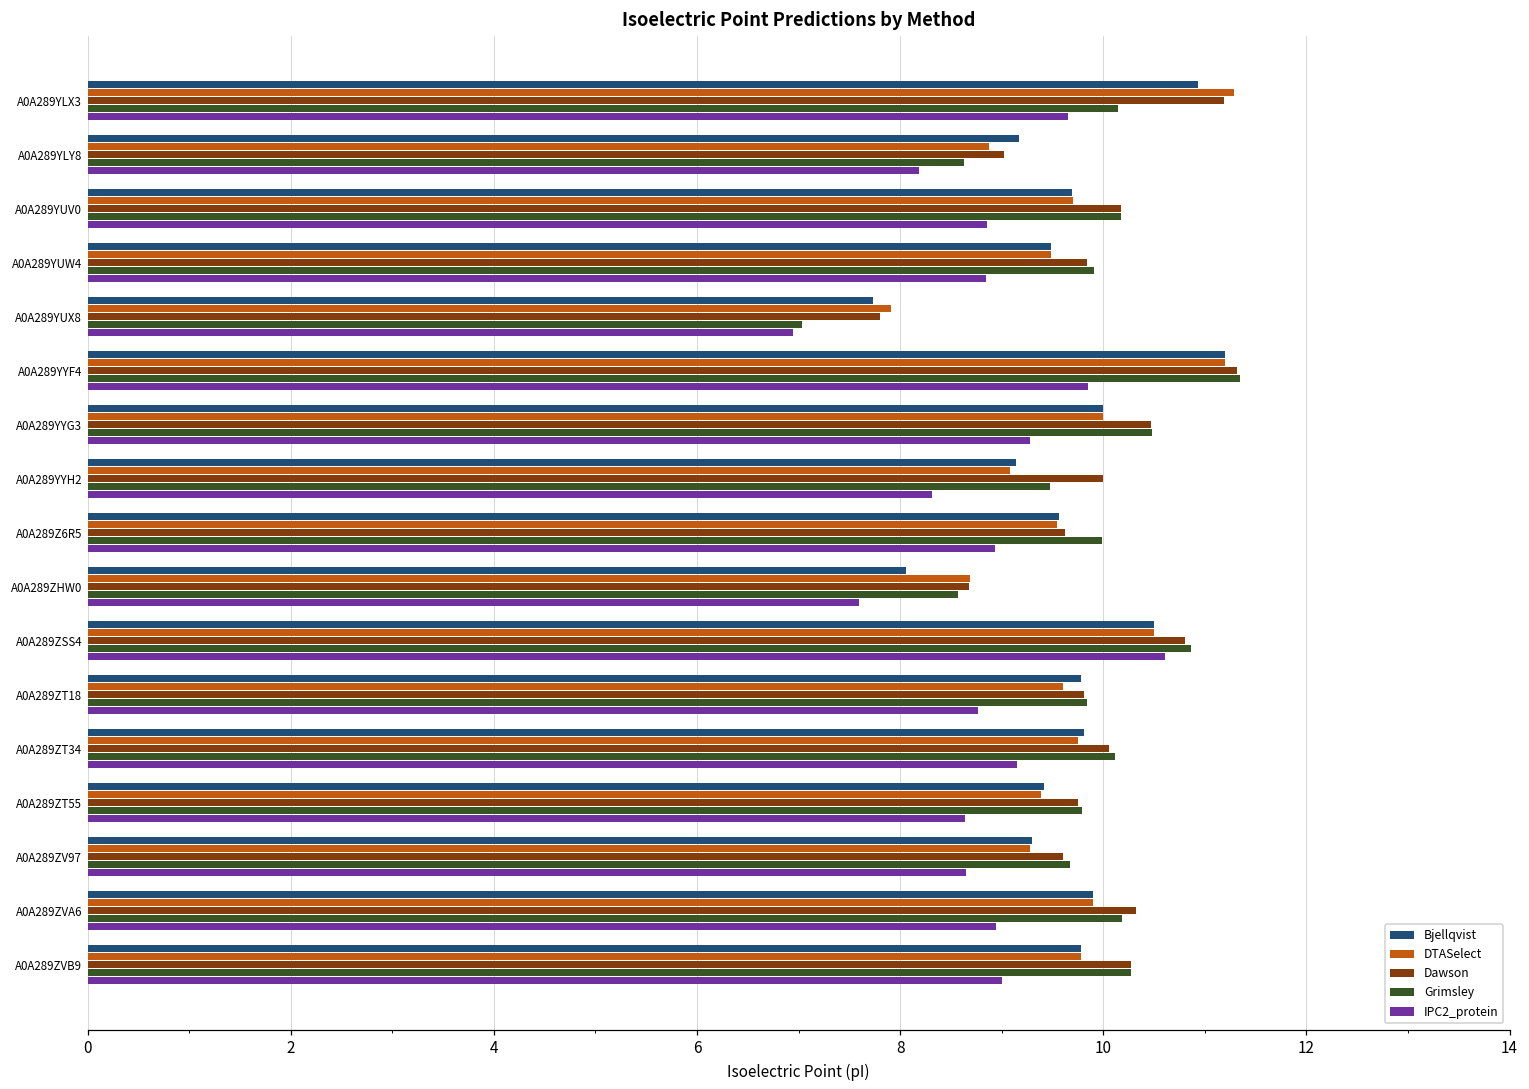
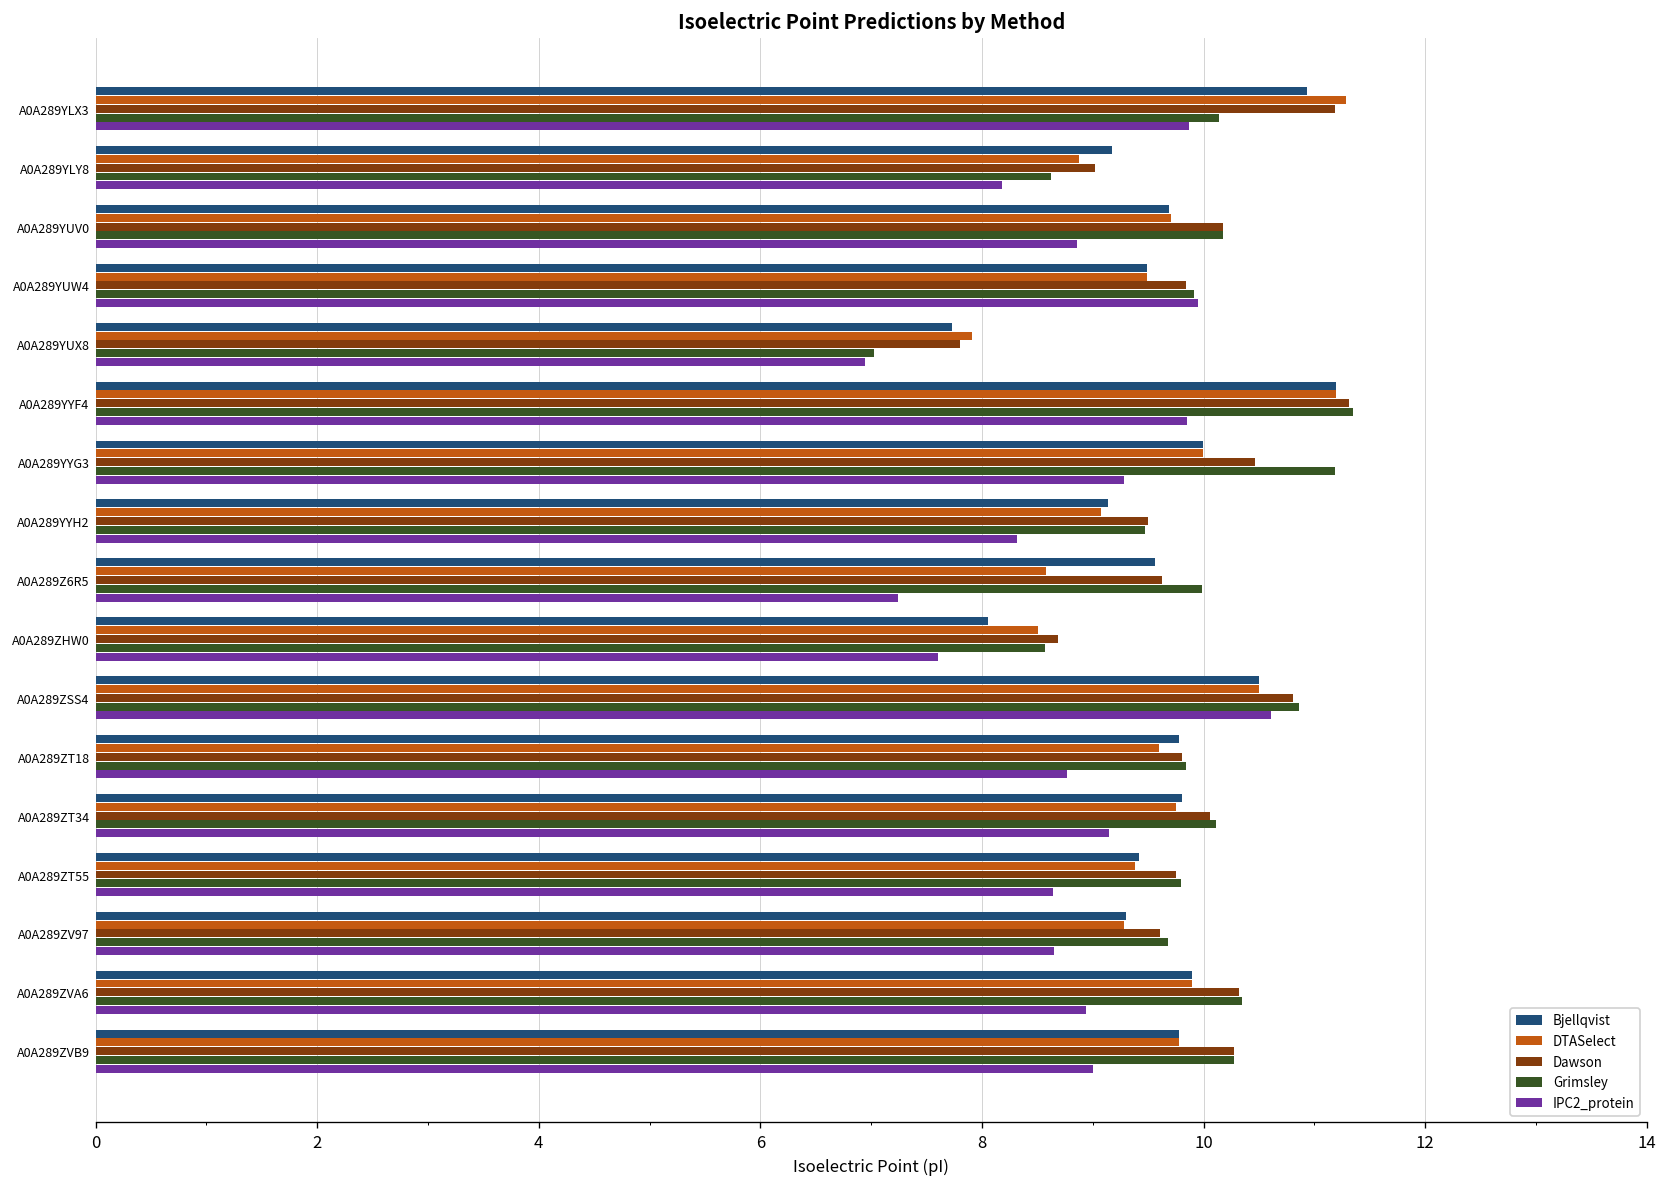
IPC2_protein, A0A289YLX3: 9.6 -> 9.9
IPC2_protein, A0A289YUW4: 8.8 -> 10.0
Grimsley, A0A289YYG3: 10.5 -> 11.2
Dawson, A0A289YYH2: 10.0 -> 9.5
DTASelect, A0A289Z6R5: 9.5 -> 8.6
IPC2_protein, A0A289Z6R5: 8.9 -> 7.2
DTASelect, A0A289ZHW0: 8.7 -> 8.5
Grimsley, A0A289ZVA6: 10.2 -> 10.4
